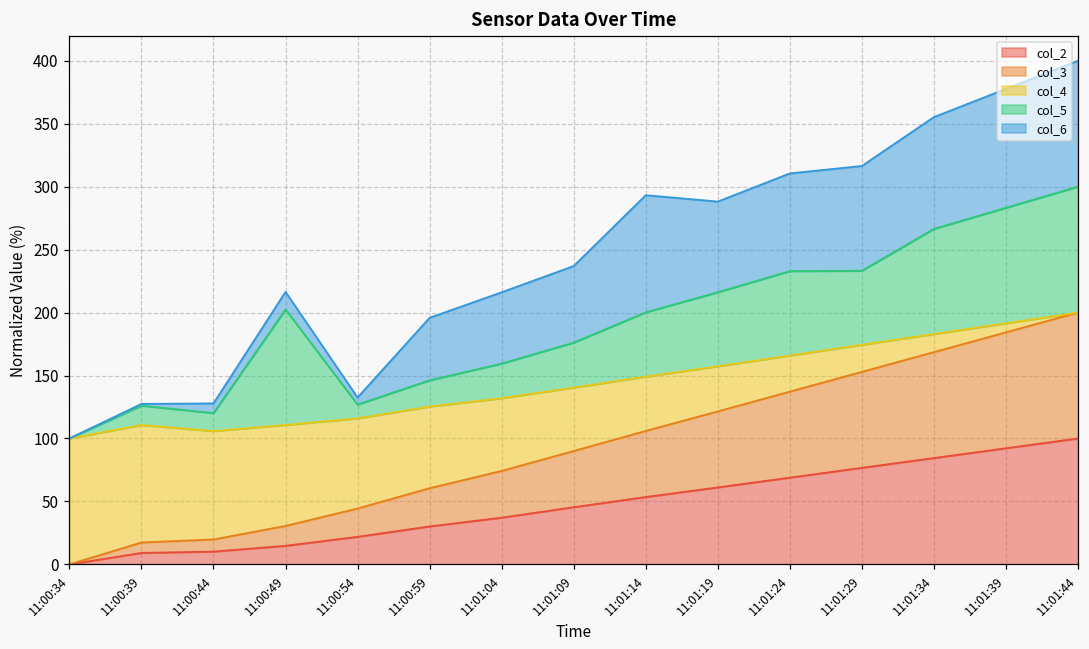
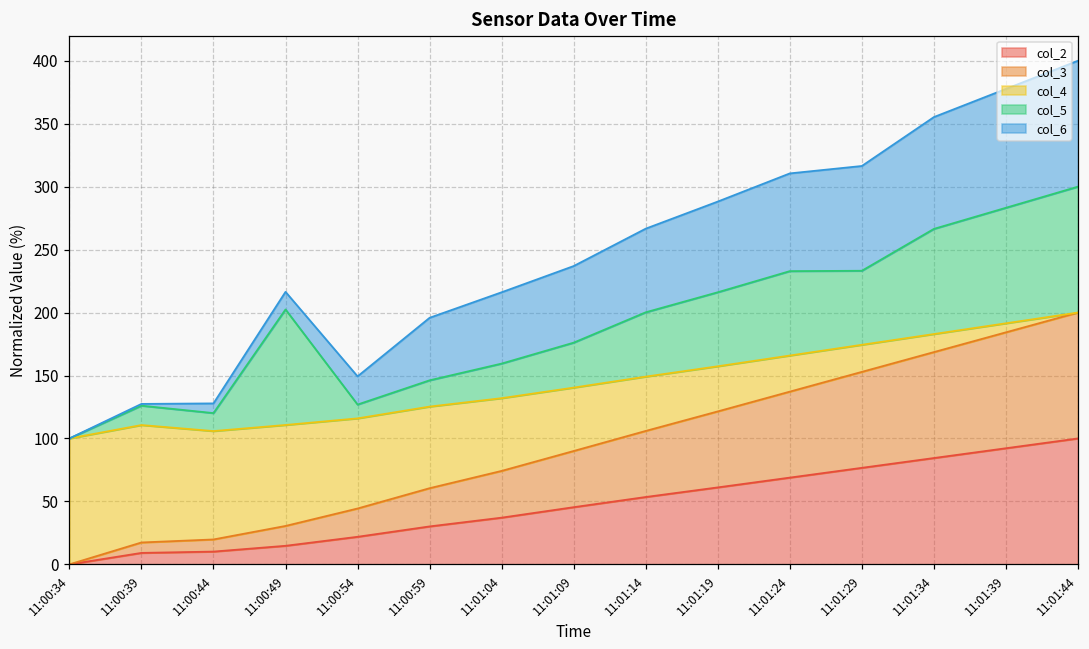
col_6, 11:00:54: 6 -> 22
col_6, 11:01:14: 93 -> 66
